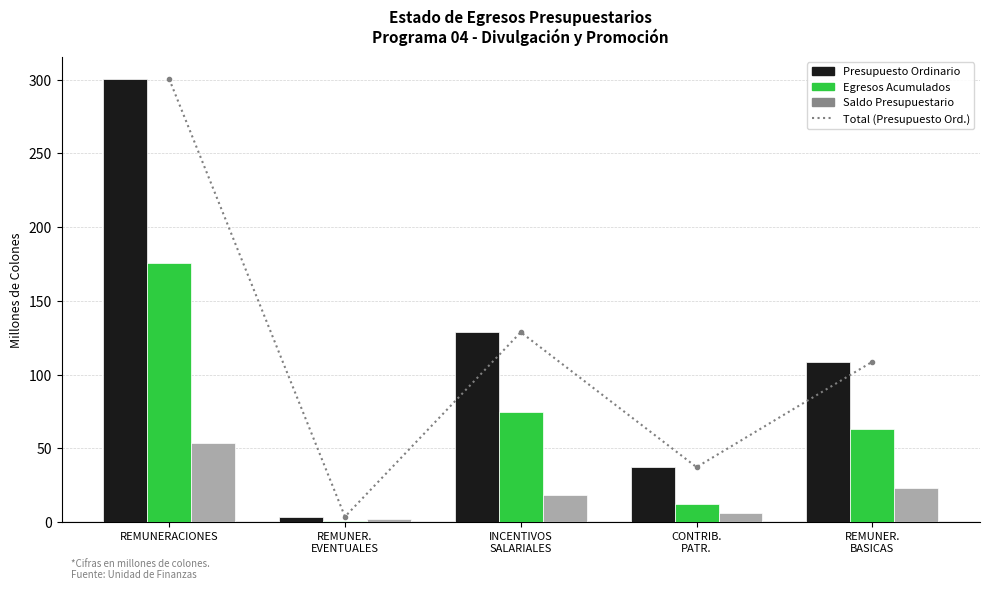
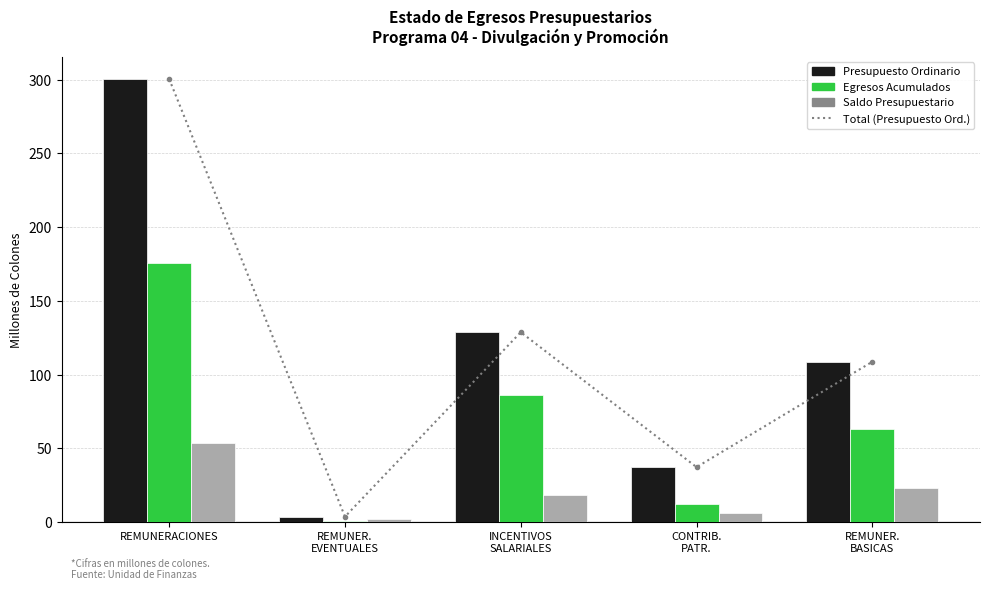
Egresos Acumulados, INCENTIVOS SALARIALES: 75 -> 86
